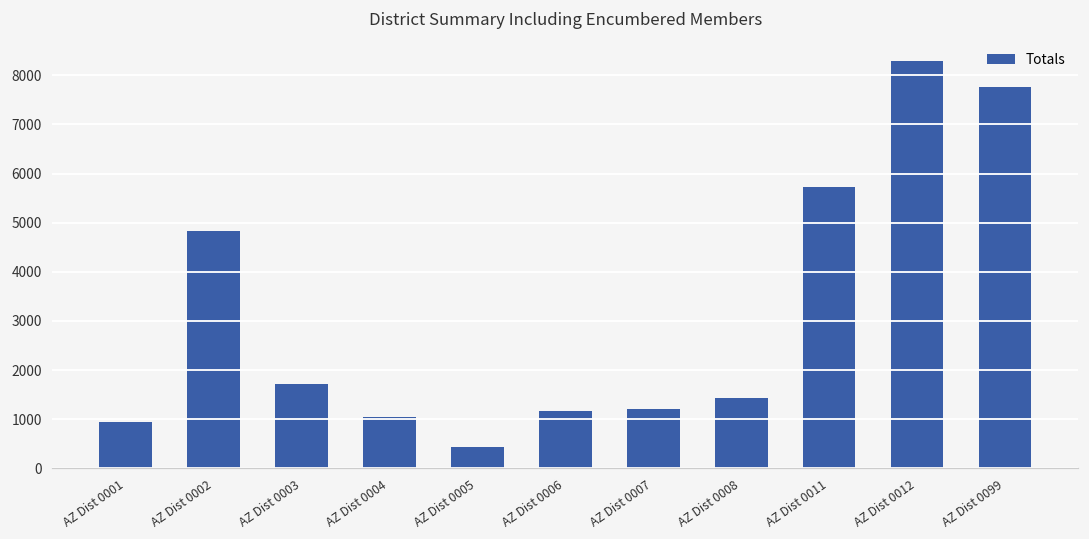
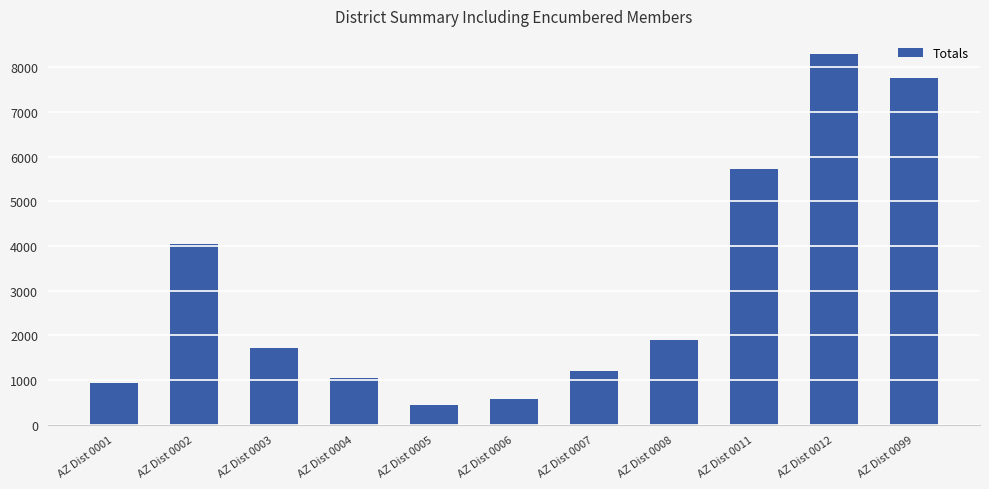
AZ Dist 0002: 4800 -> 4000
AZ Dist 0006: 1200 -> 600
AZ Dist 0008: 1400 -> 1900
